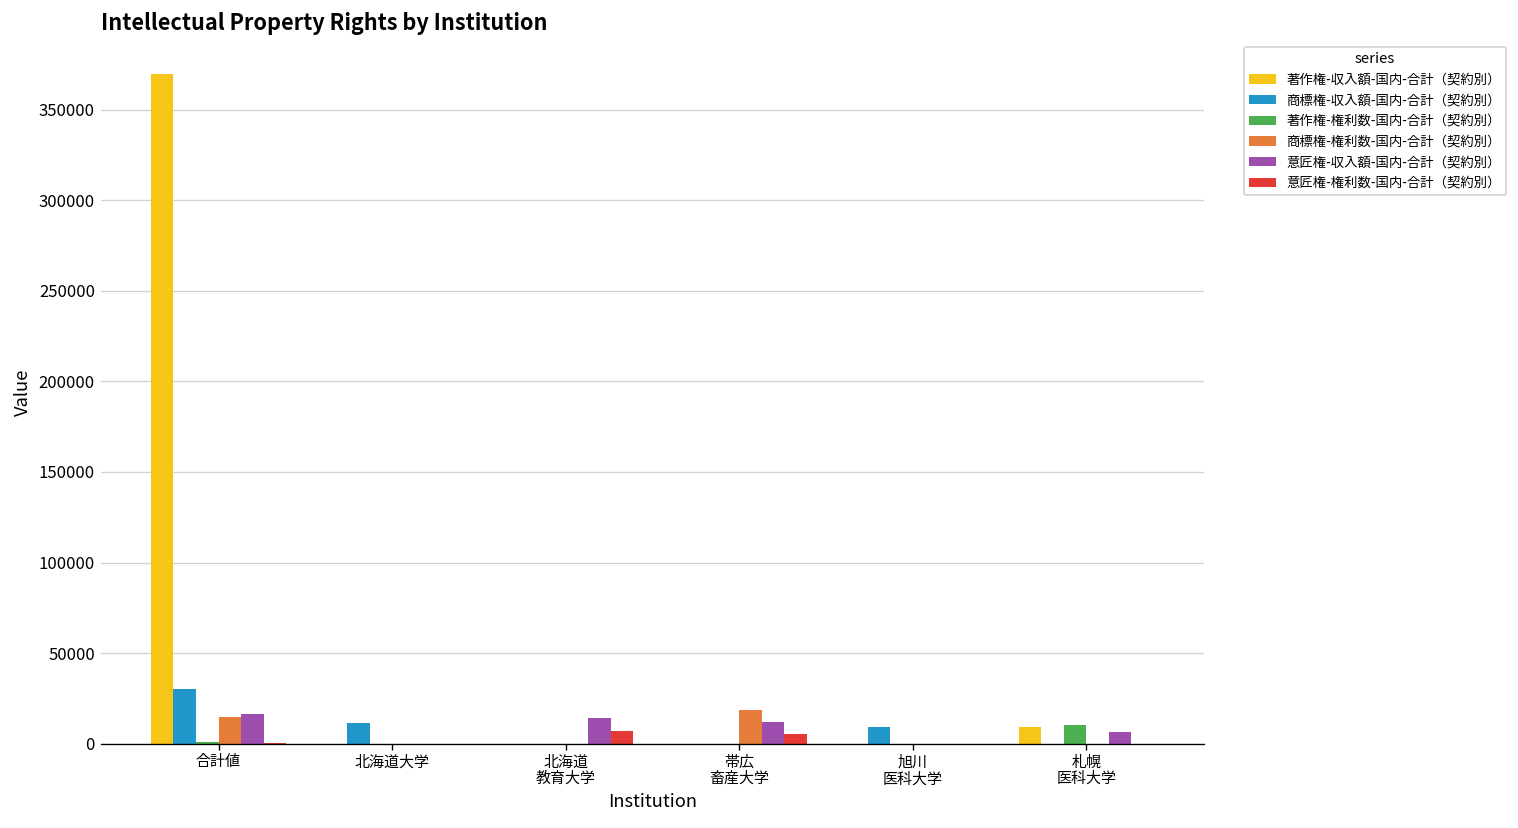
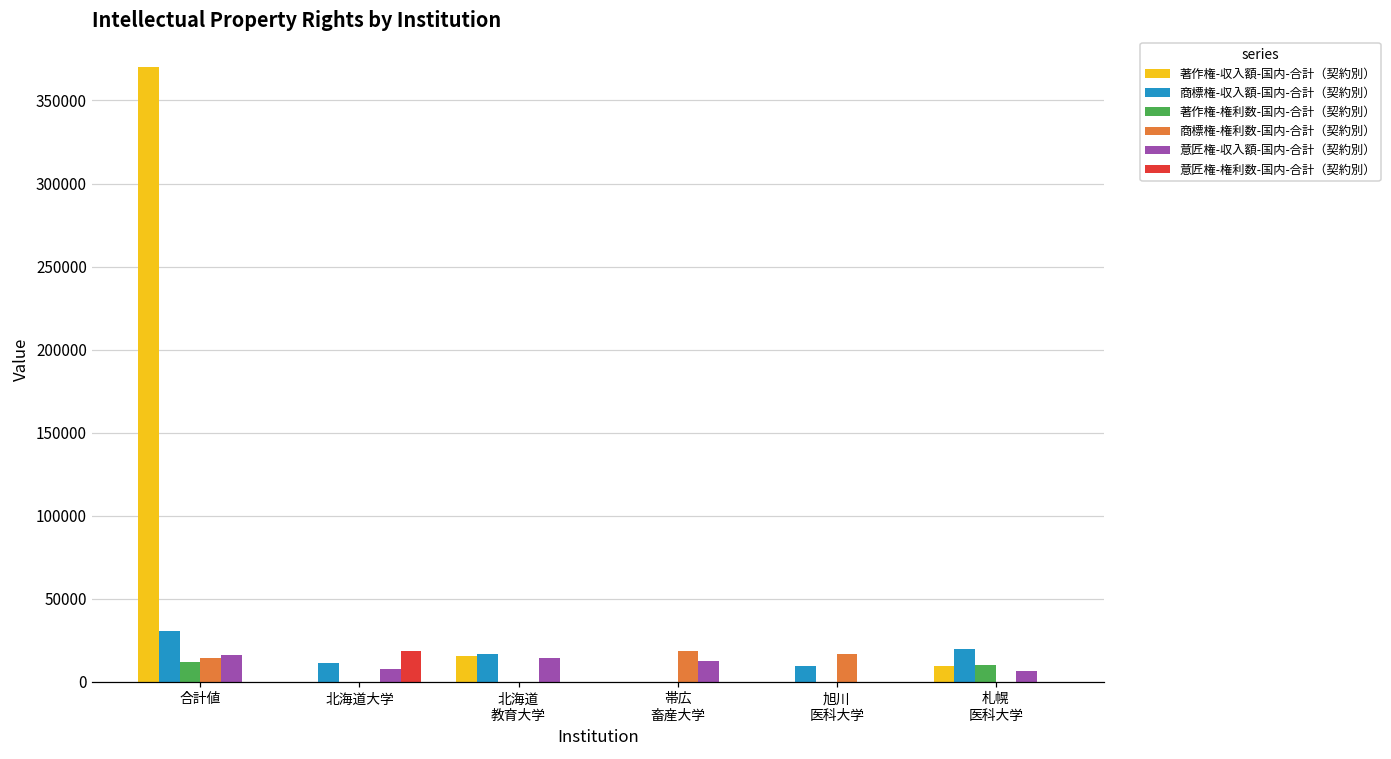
著作権-権利数-国内-合計（契約別）, 合計値: 1000 -> 12000
意匠権-収入額-国内-合計（契約別）, 北海道大学: 0 -> 8000
意匠権-権利数-国内-合計（契約別）, 北海道大学: 0 -> 19000
著作権-収入額-国内-合計（契約別）, 北海道 教育大学: 0 -> 15000
商標権-収入額-国内-合計（契約別）, 北海道 教育大学: 0 -> 17000
意匠権-権利数-国内-合計（契約別）, 北海道 教育大学: 7000 -> 0
意匠権-権利数-国内-合計（契約別）, 帯広 畜産大学: 5000 -> 0
商標権-権利数-国内-合計（契約別）, 旭川 医科大学: 0 -> 16000
商標権-収入額-国内-合計（契約別）, 札幌 医科大学: 0 -> 20000
